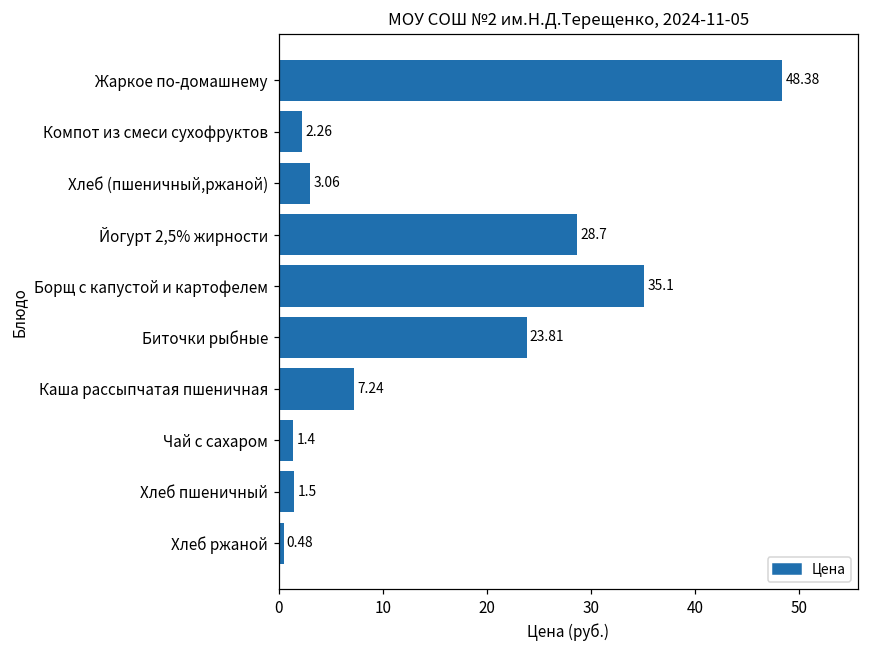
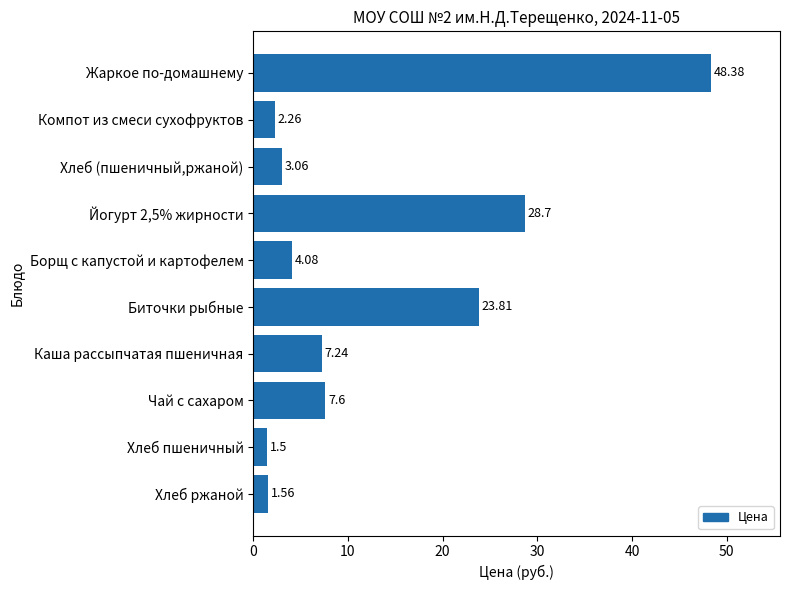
Борщ с капустой и картофелем: 35.1 -> 4.08
Чай с сахаром: 1.4 -> 7.6
Хлеб ржаной: 0.48 -> 1.56
